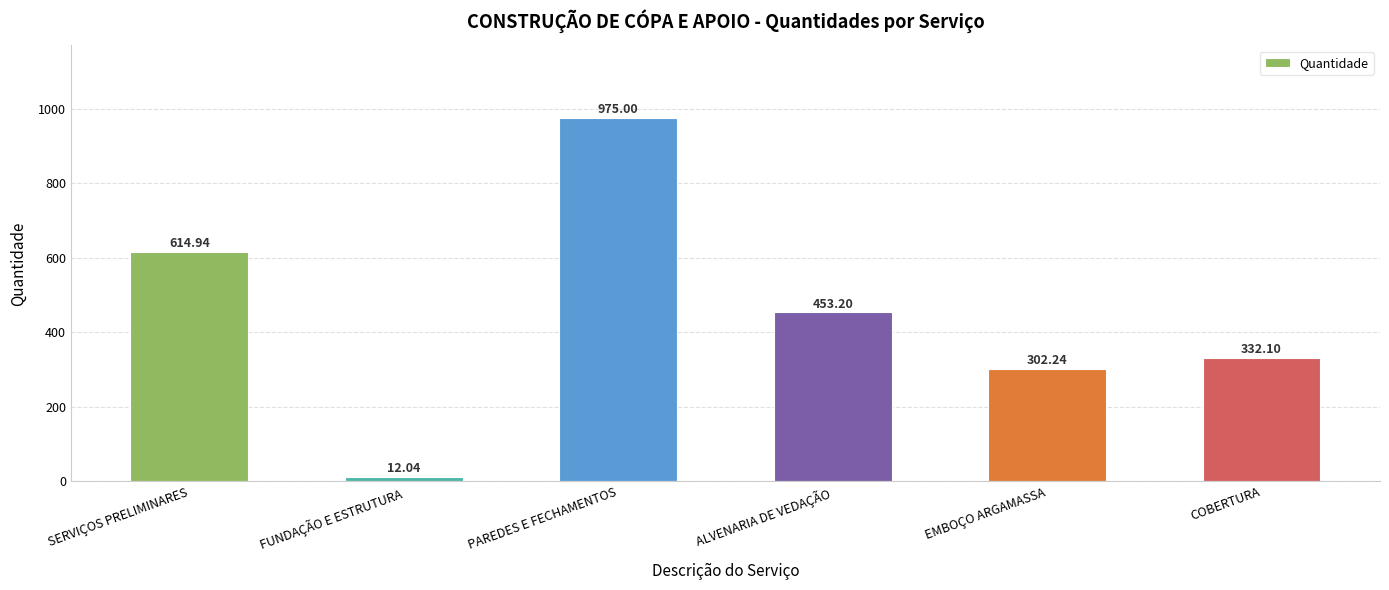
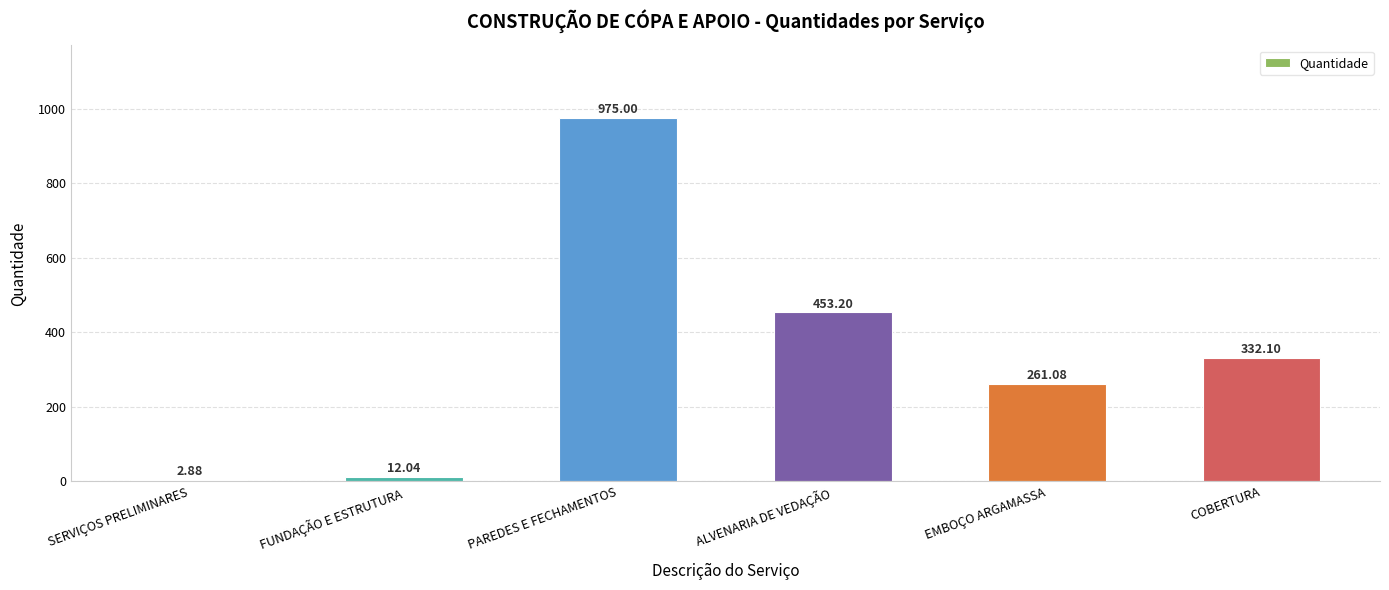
SERVIÇOS PRELIMINARES: 614.94 -> 2.88
EMBOÇO ARGAMASSA: 302.24 -> 261.08
